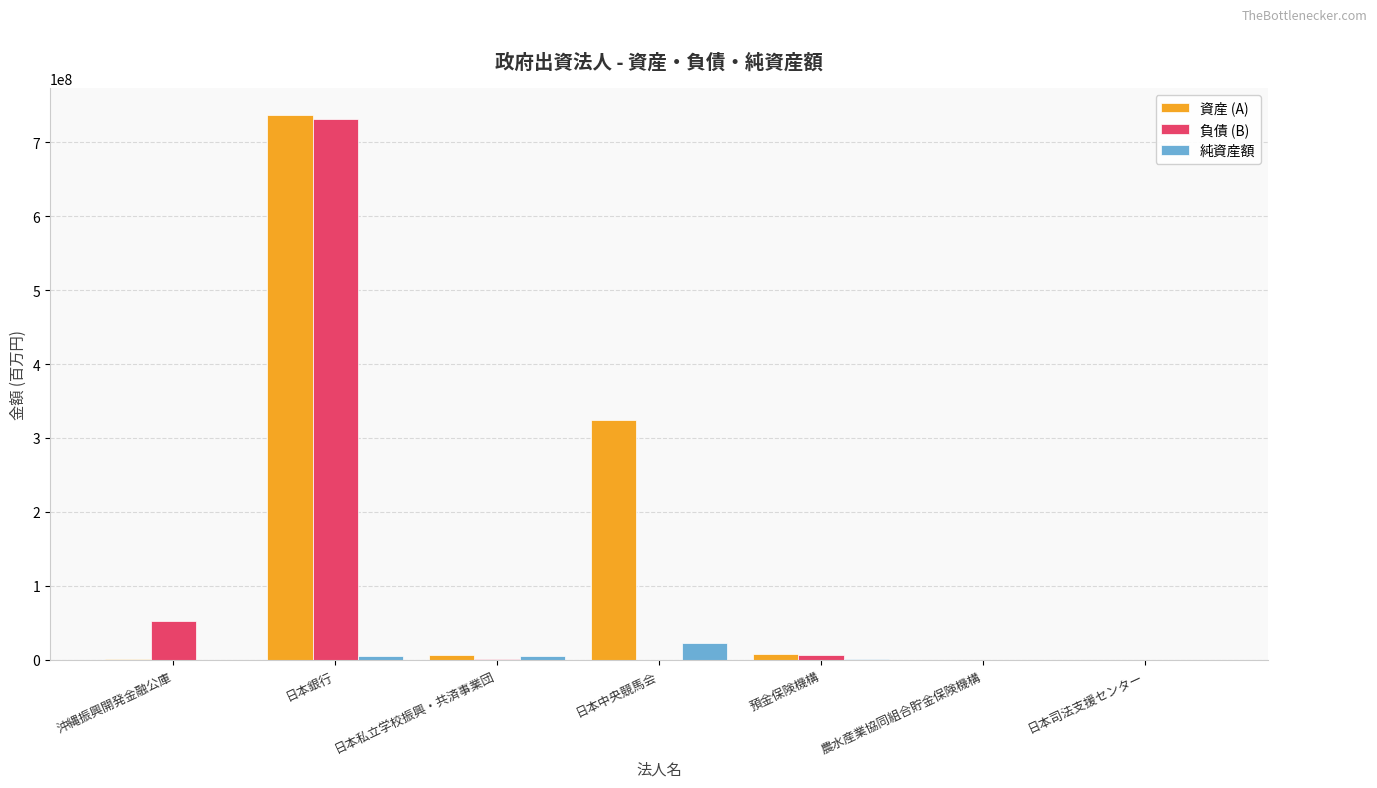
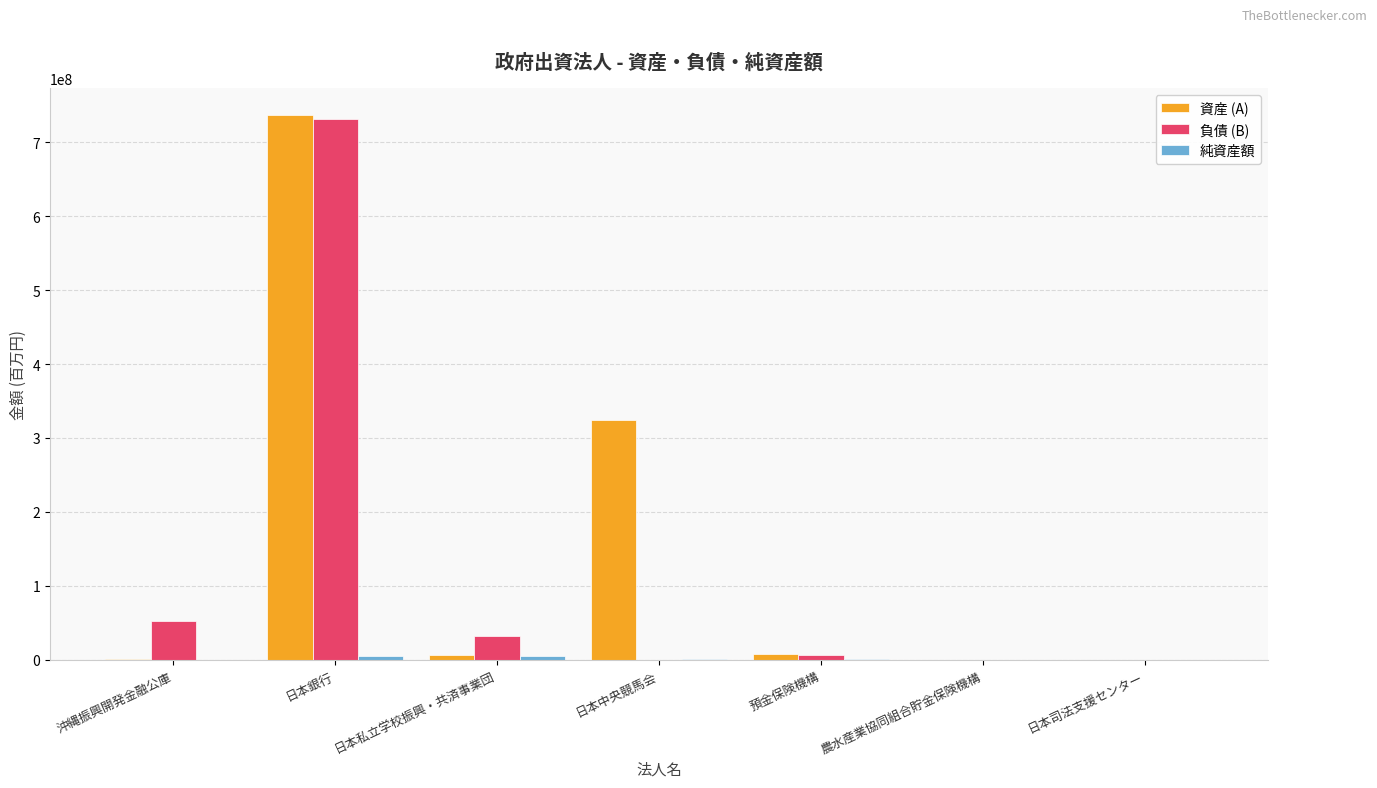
負債 (B), 日本私立学校振興・共済事業団: 0 -> 30000000
純資産額, 日本中央競馬会: 20000000 -> 0
